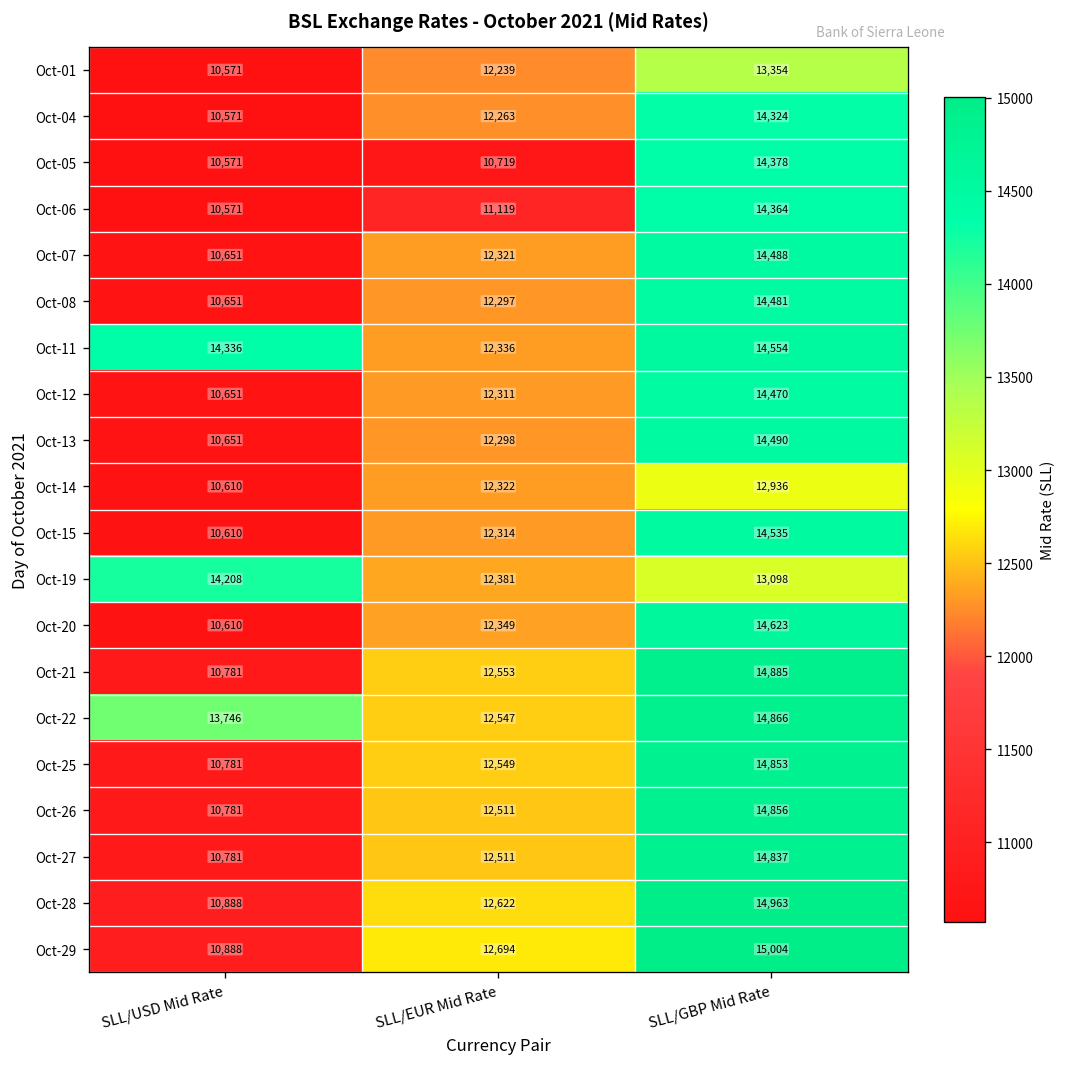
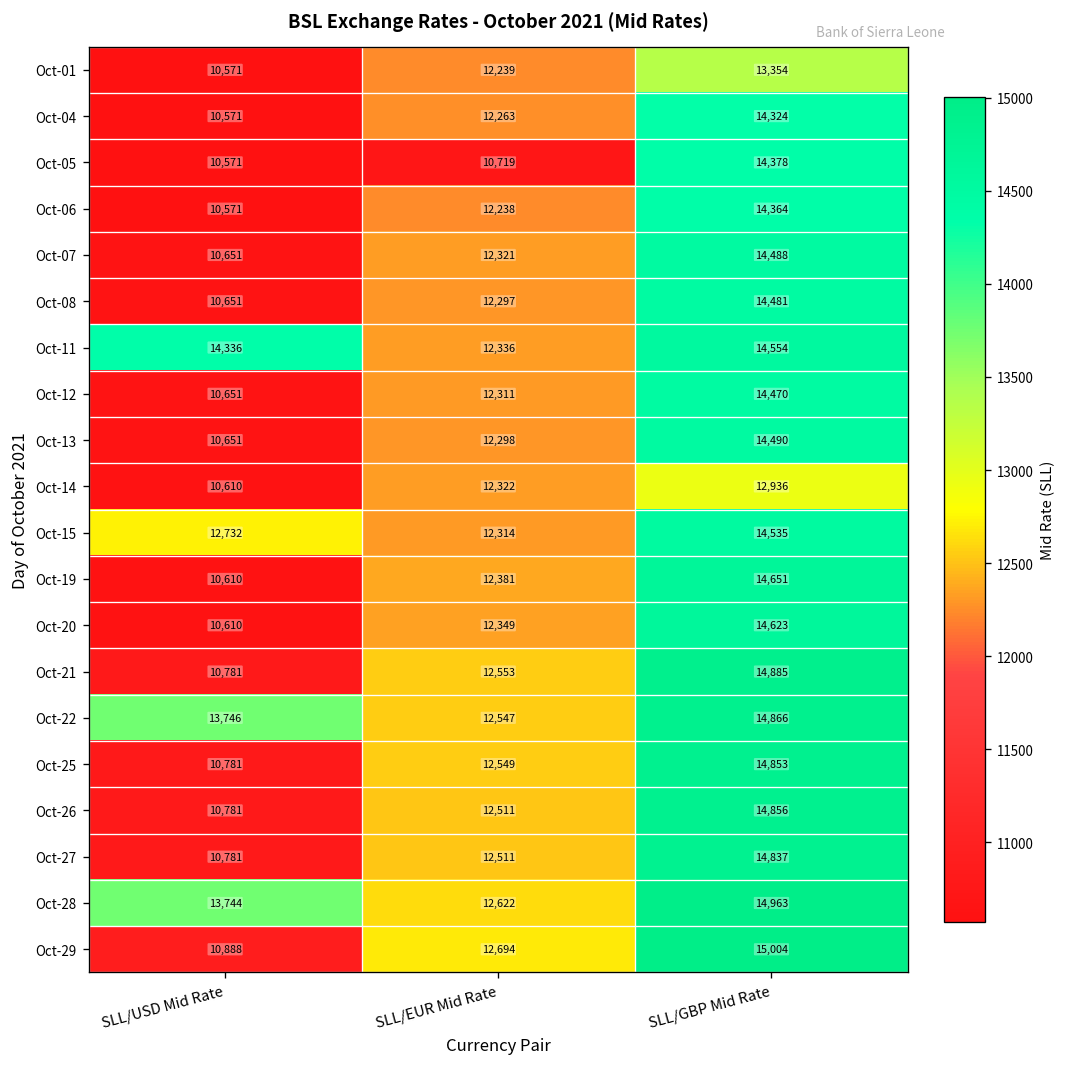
Oct-06, SLL/EUR Mid Rate: 11,119 -> 12,238
Oct-15, SLL/USD Mid Rate: 10,610 -> 12,732
Oct-19, SLL/USD Mid Rate: 14,208 -> 10,610
Oct-19, SLL/GBP Mid Rate: 13,098 -> 14,651
Oct-28, SLL/USD Mid Rate: 10,888 -> 13,744
